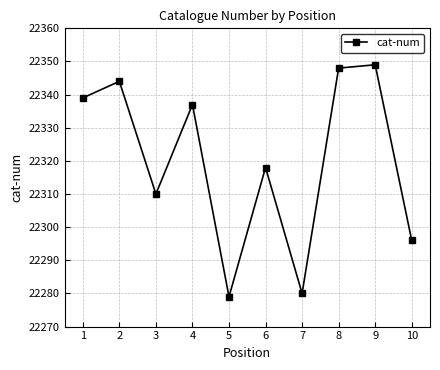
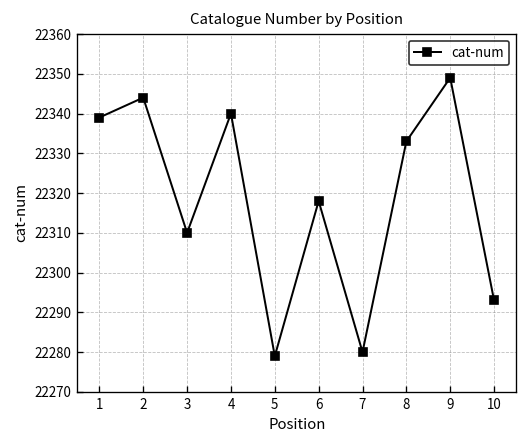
4: 22337 -> 22340
8: 22348 -> 22333
10: 22296 -> 22293
